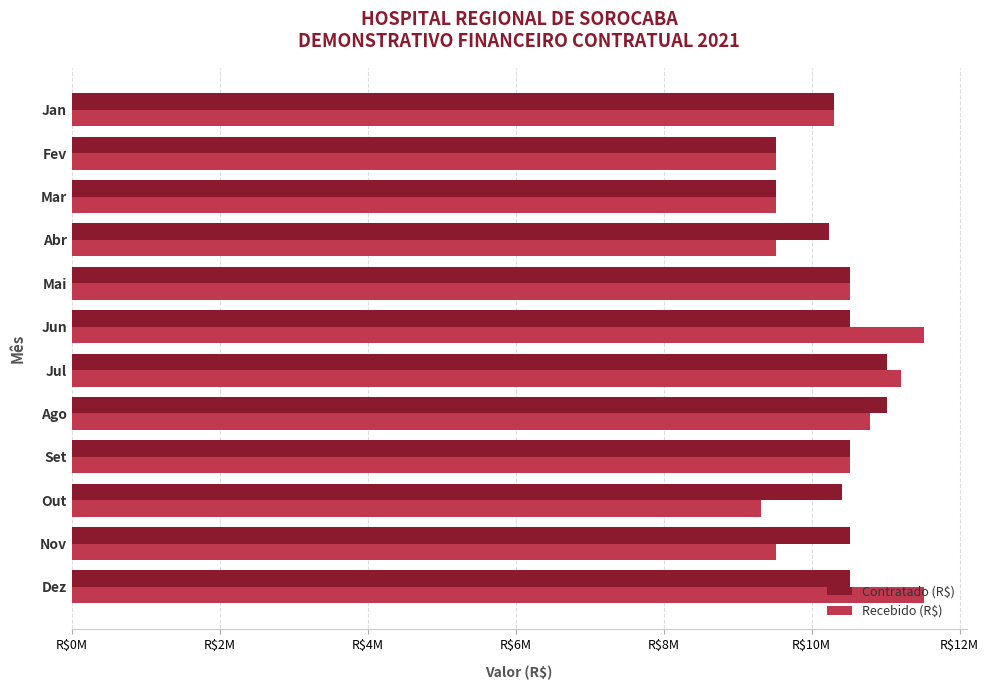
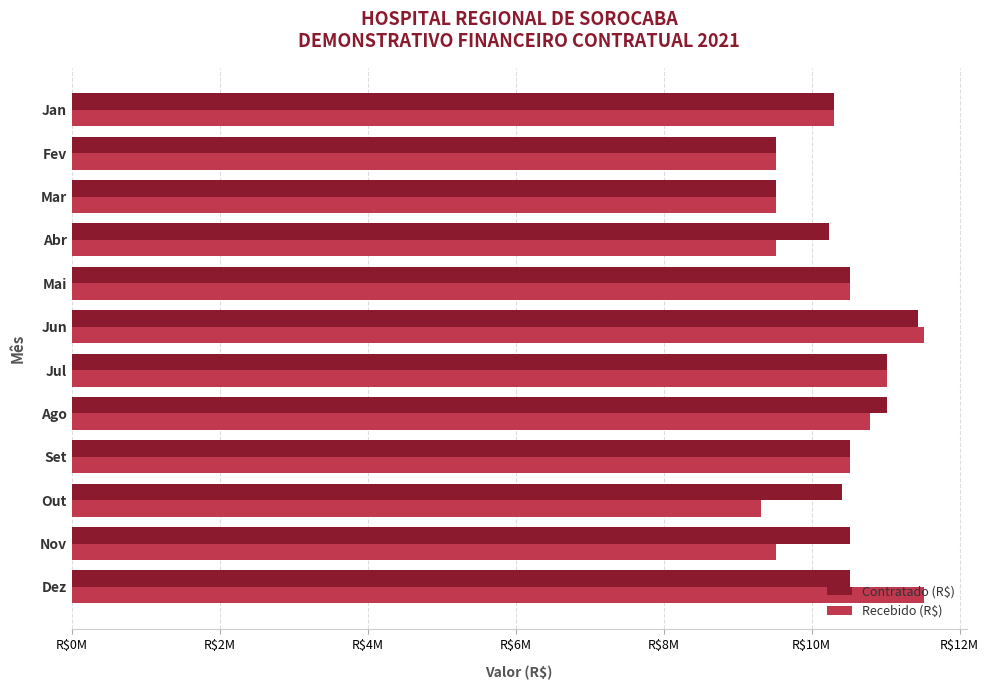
Contratado (R$), Jun: R$10500000 -> R$11400000
Recebido (R$), Jul: R$11200000 -> R$11000000
